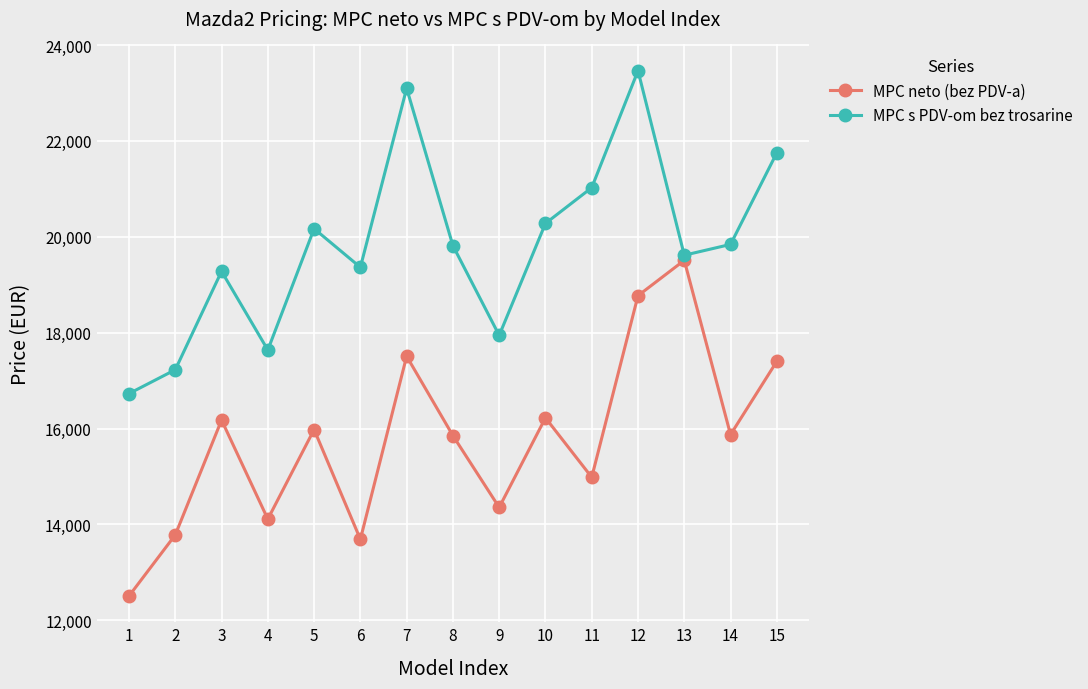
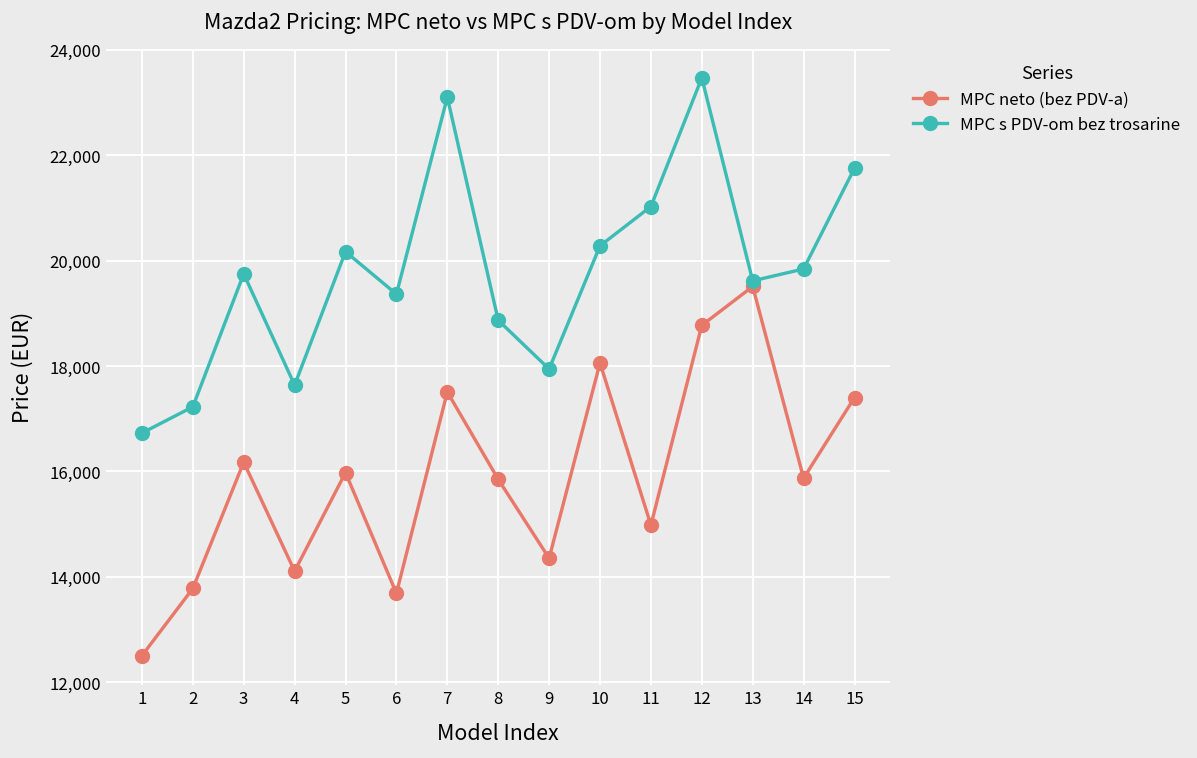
MPC s PDV-om bez trosarine, 3: 19,300 -> 19,700
MPC s PDV-om bez trosarine, 8: 19,800 -> 18,900
MPC neto (bez PDV-a), 10: 16,200 -> 18,100
